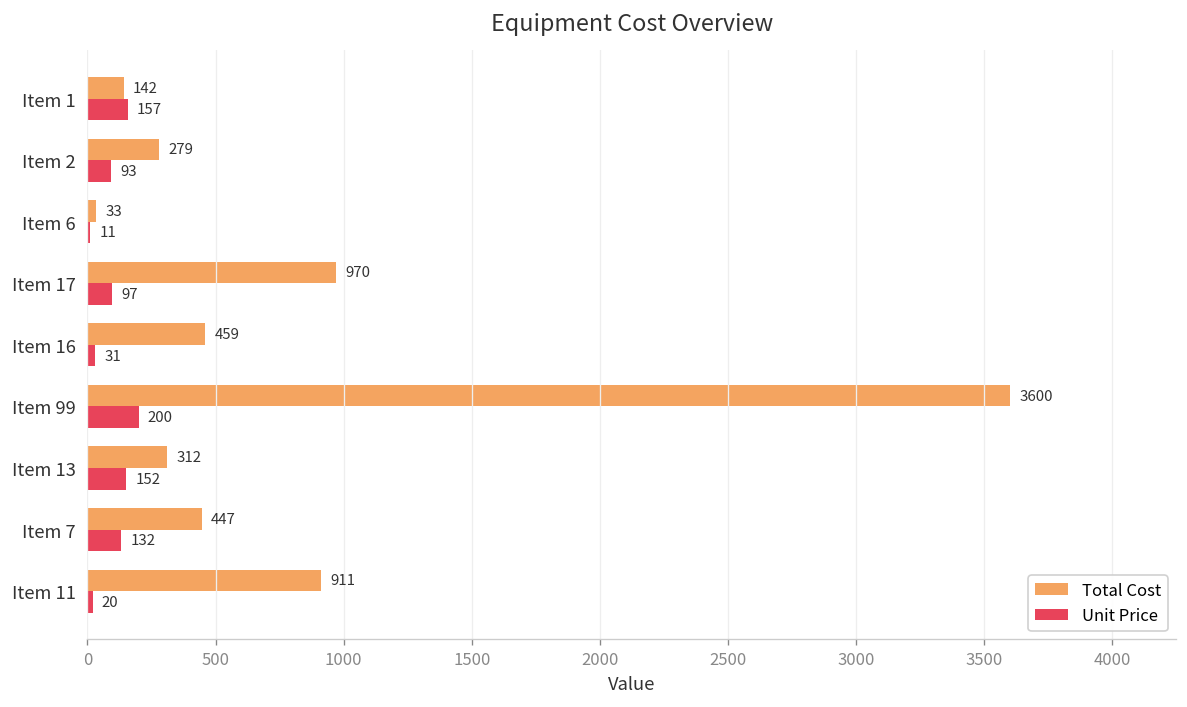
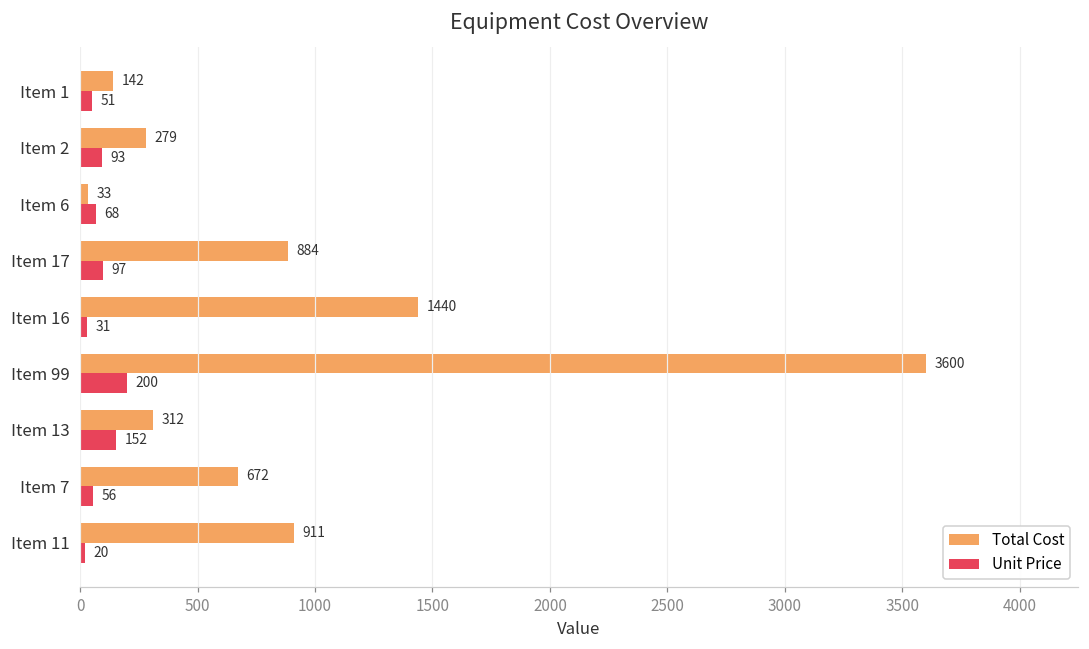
Unit Price, Item 1: 157 -> 51
Unit Price, Item 6: 11 -> 68
Total Cost, Item 17: 970 -> 884
Total Cost, Item 16: 459 -> 1440
Total Cost, Item 7: 447 -> 672
Unit Price, Item 7: 132 -> 56
